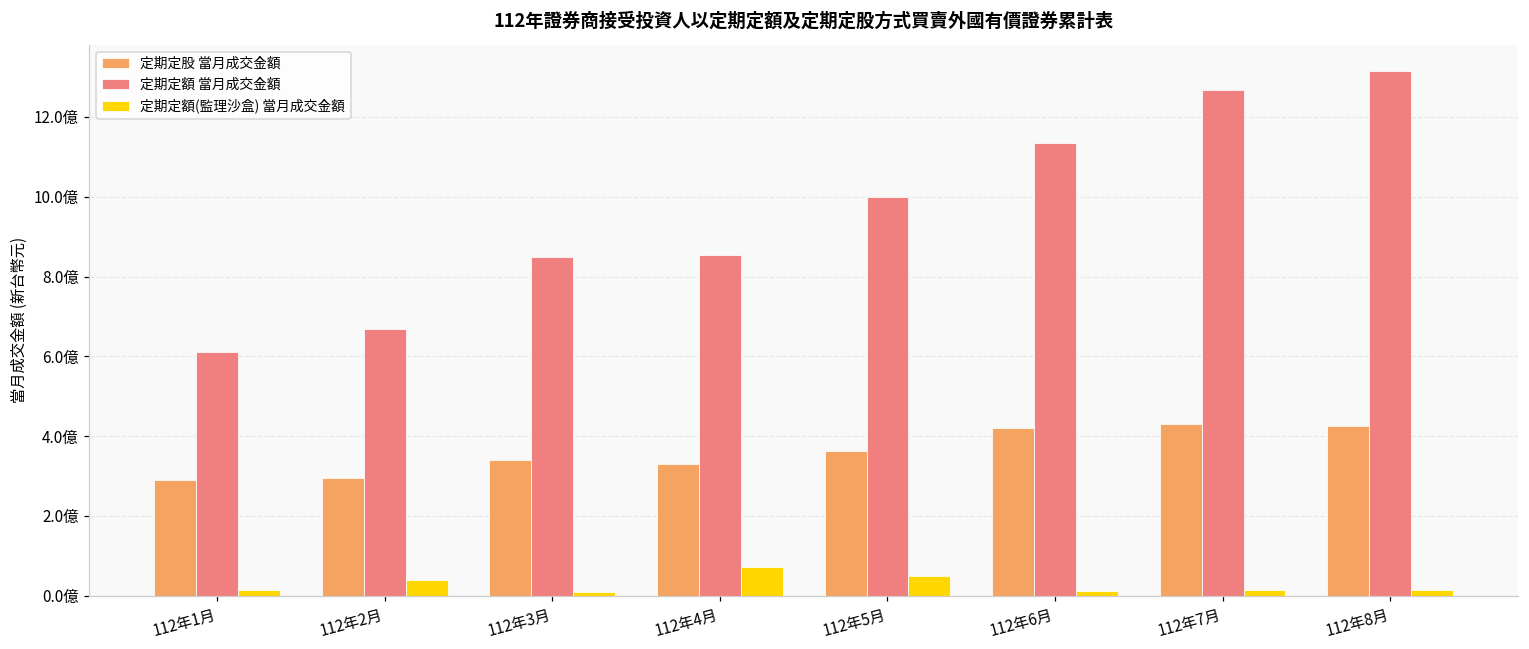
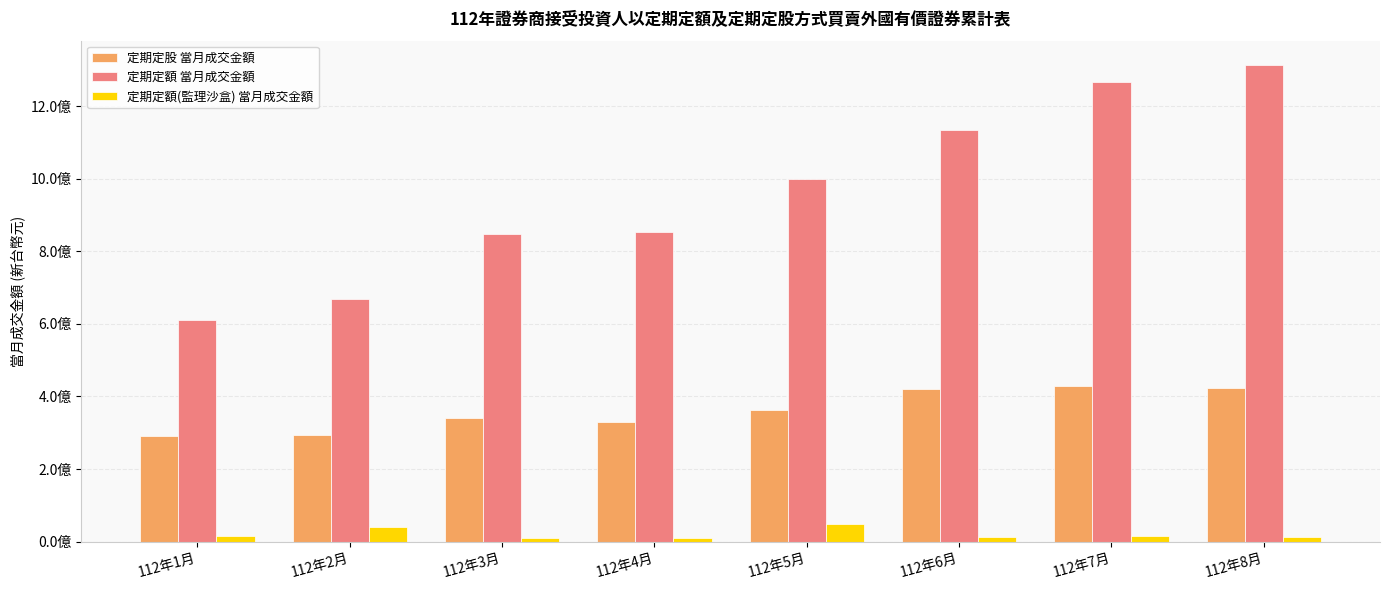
定期定額(監理沙盒) 當月成交金額, 112年4月: 0.7億 -> 0.1億
